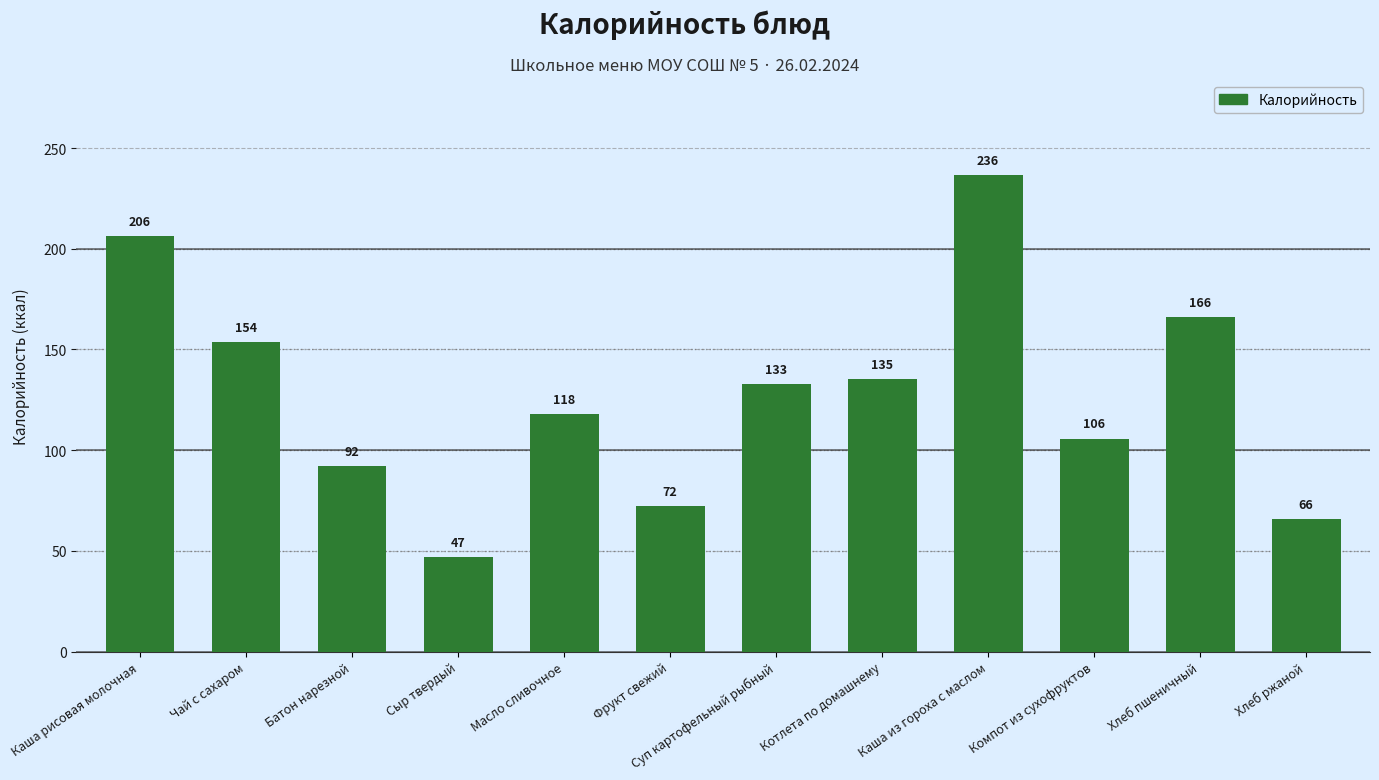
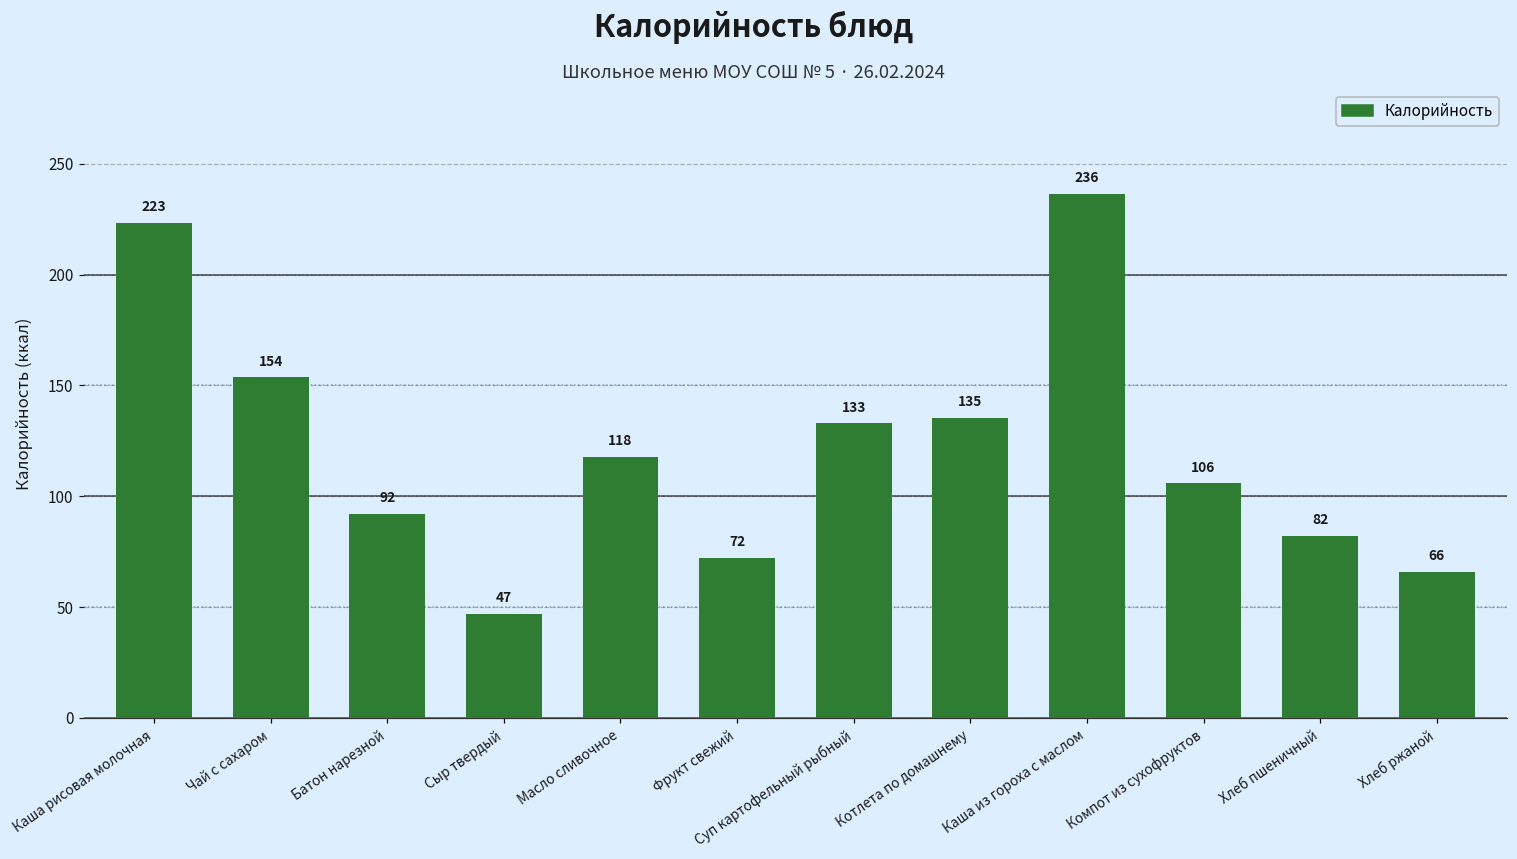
Каша рисовая молочная: 206 -> 223
Хлеб пшеничный: 166 -> 82
